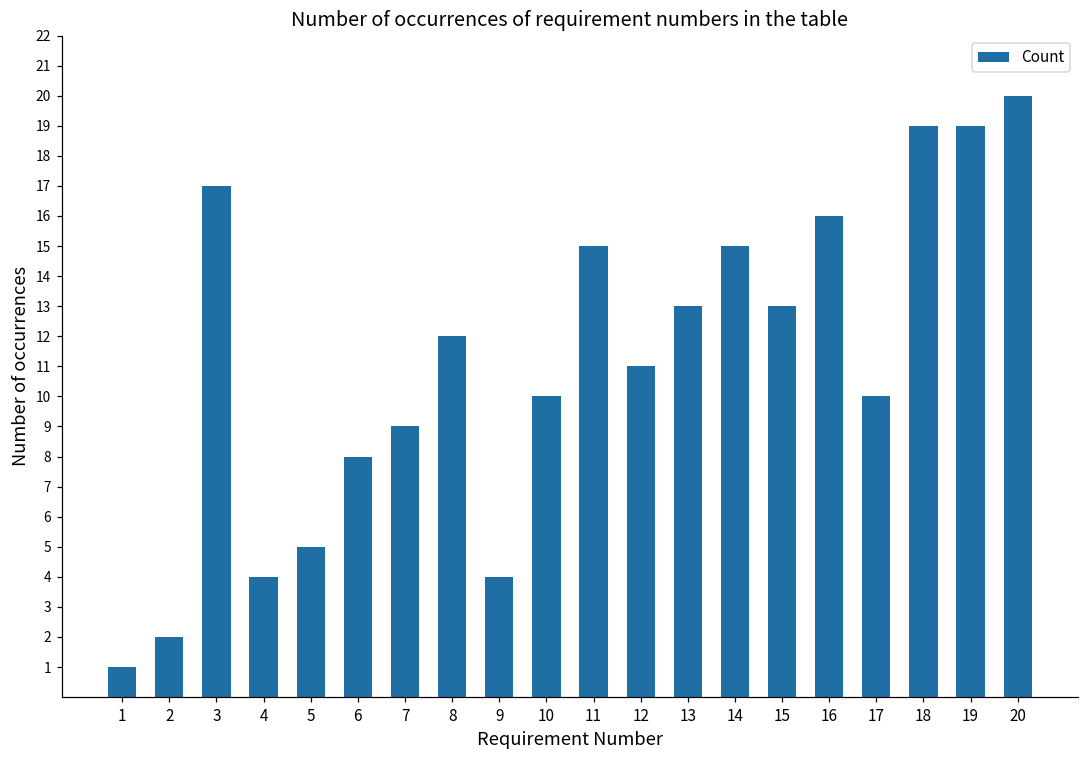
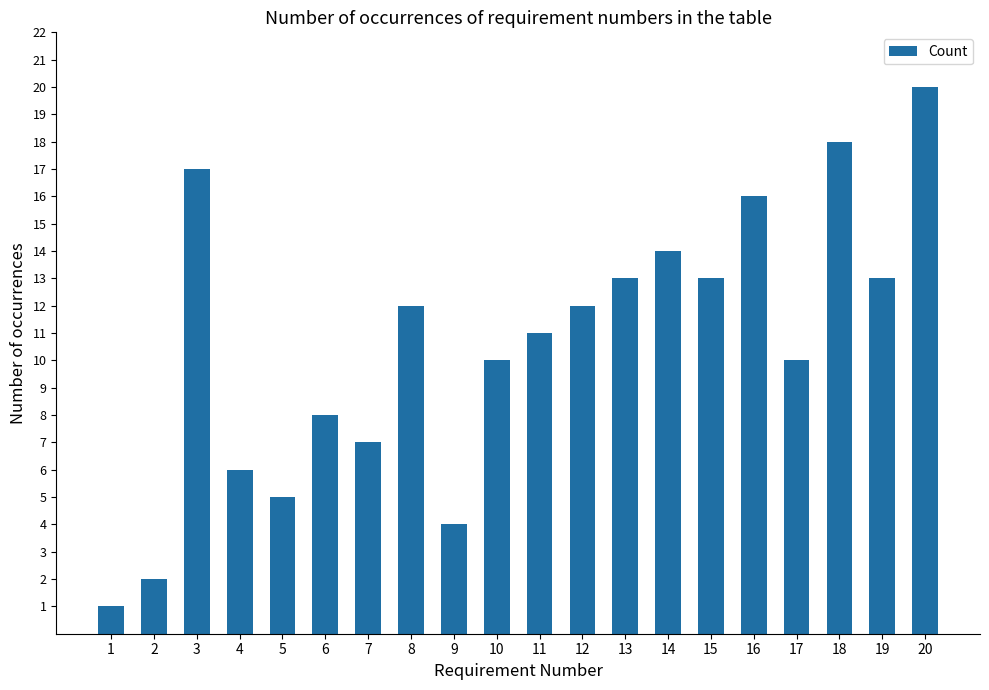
4: 4 -> 6
7: 9 -> 7
11: 15 -> 11
12: 11 -> 12
14: 15 -> 14
18: 19 -> 18
19: 19 -> 13
